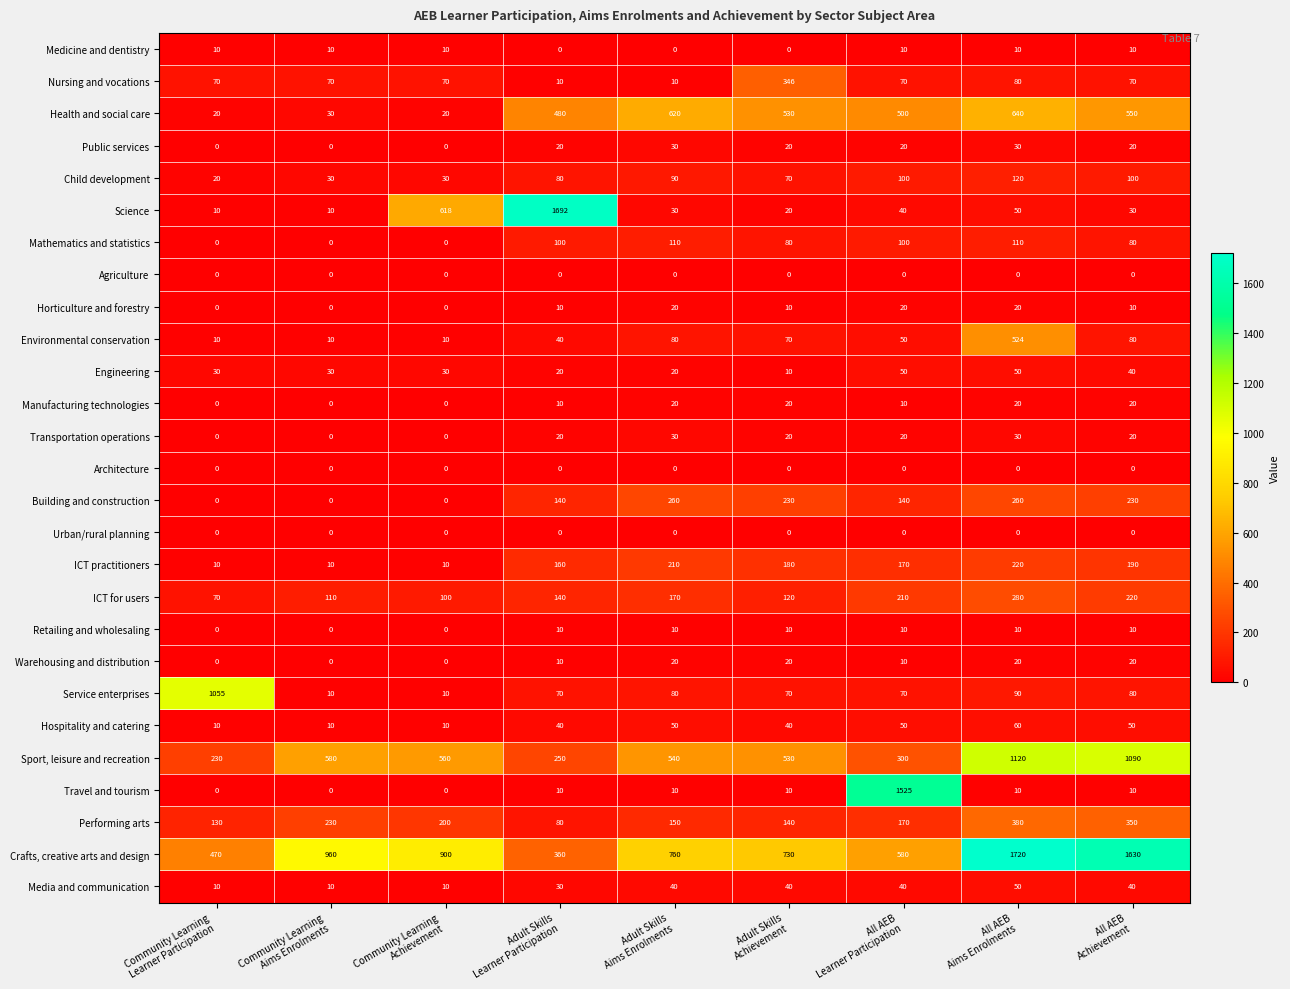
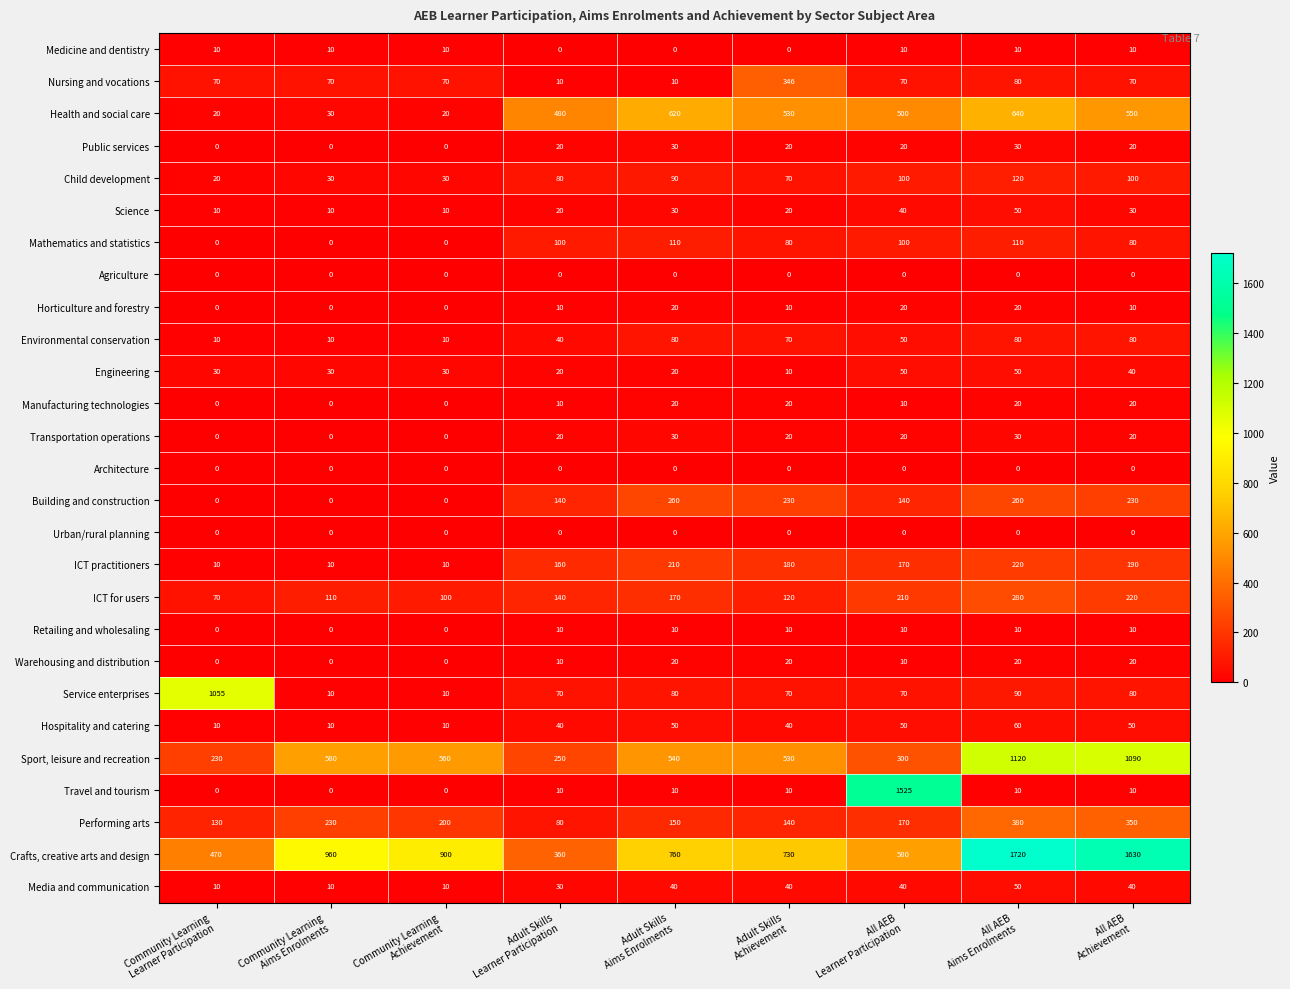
Science, Community Learning Achievement: 618 -> 10
Science, Adult Skills Learner Participation: 1692 -> 20
Environmental conservation, All AEB Aims Enrolments: 524 -> 80
